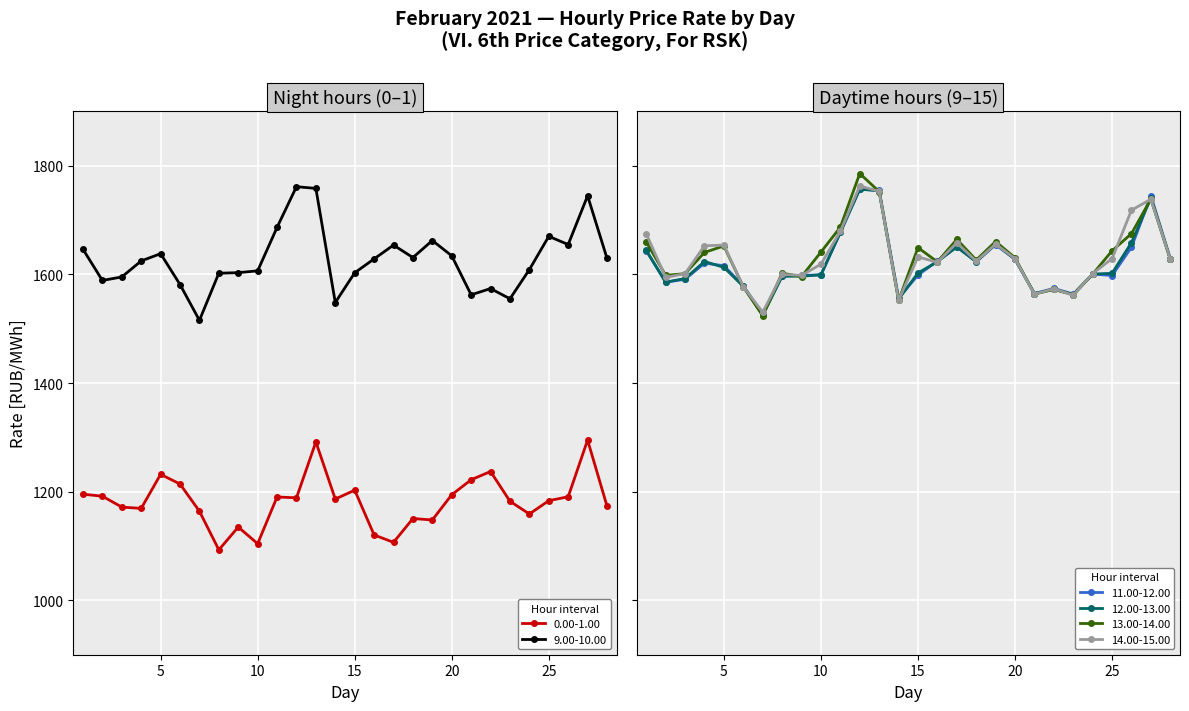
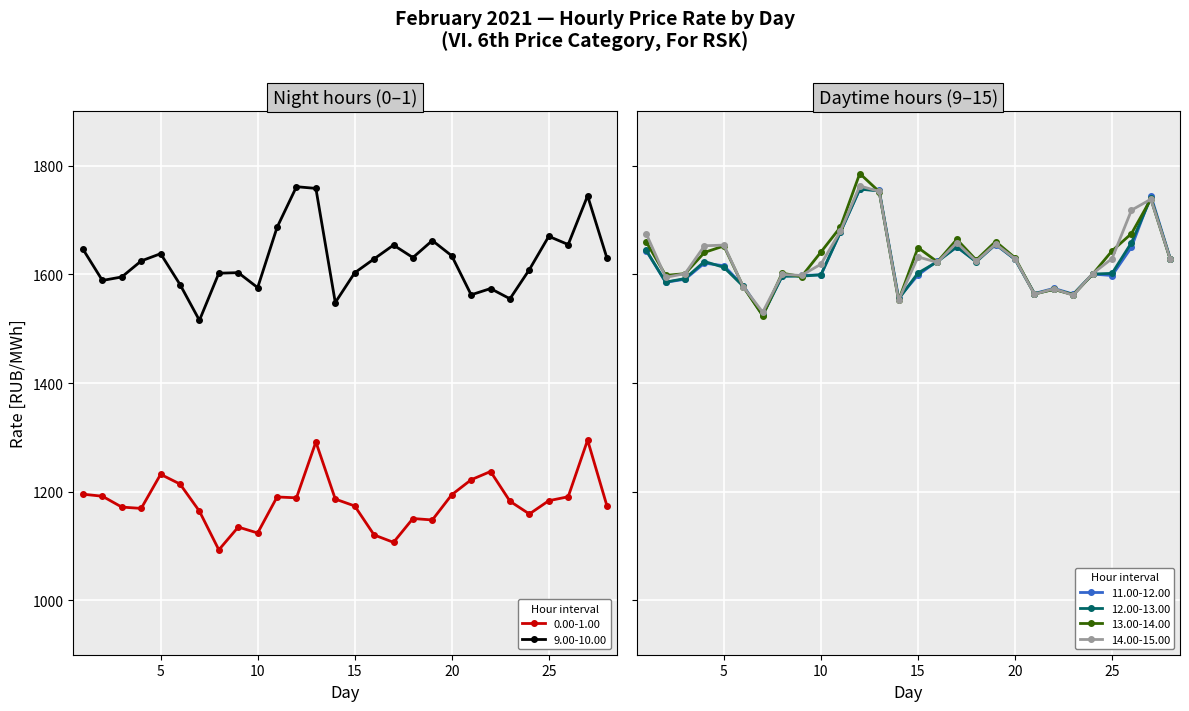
Night hours (0–1), 0.00-1.00, 10: 1100 -> 1120
Night hours (0–1), 9.00-10.00, 10: 1610 -> 1580
Night hours (0–1), 0.00-1.00, 15: 1200 -> 1170
